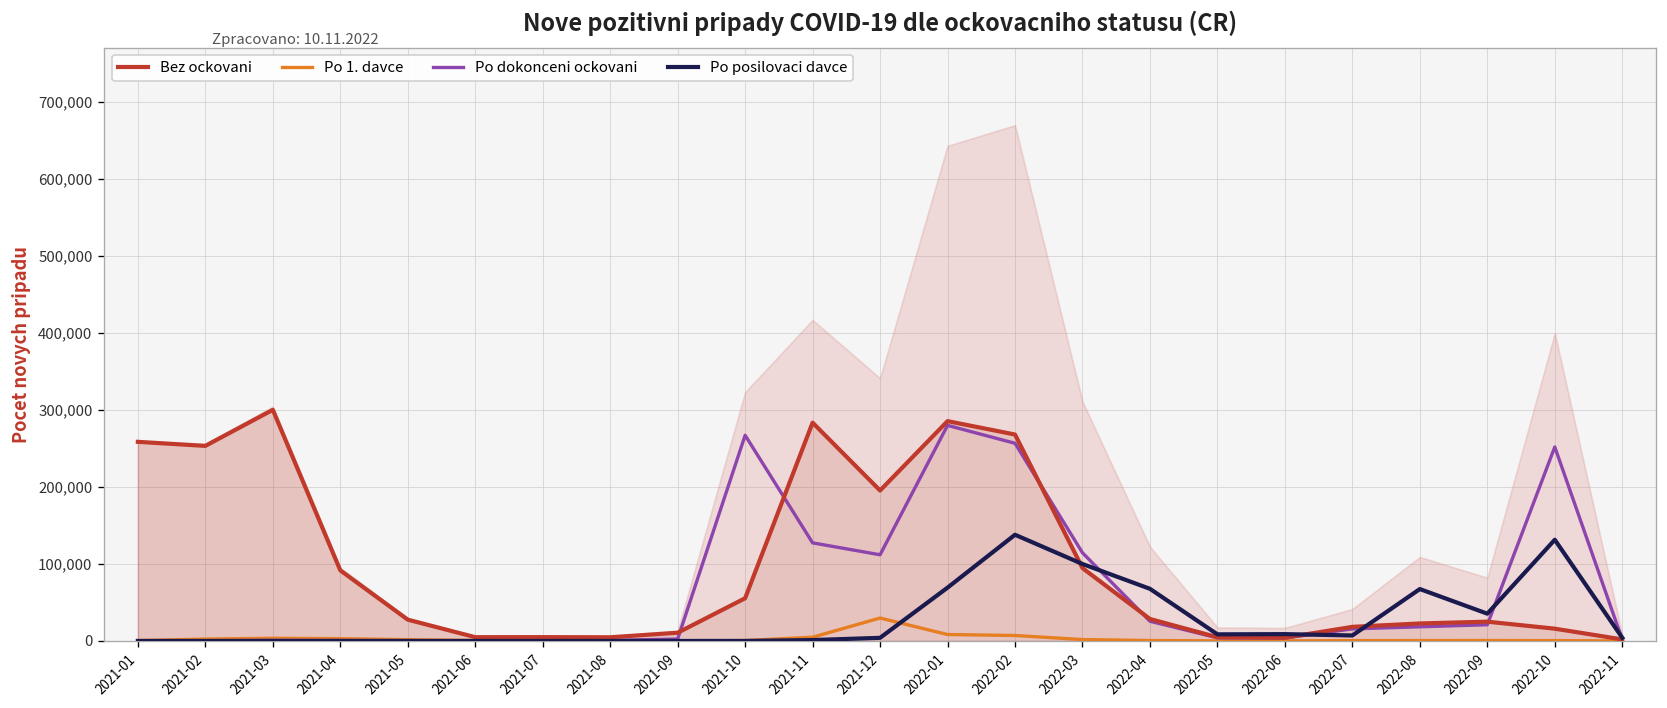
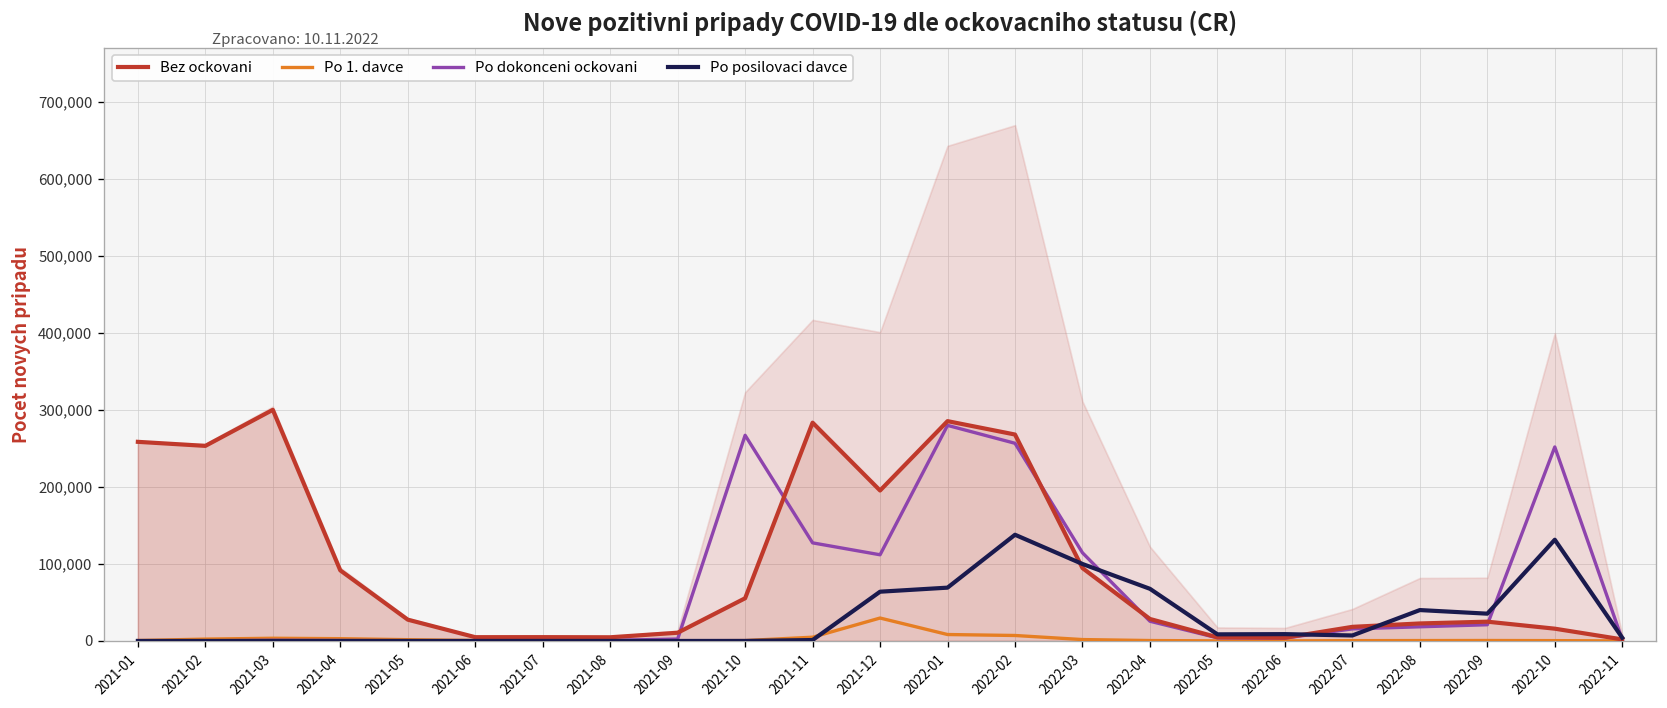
Po posilovaci davce, 2021-12: 0 -> 60,000
Po posilovaci davce, 2022-08: 70,000 -> 40,000
